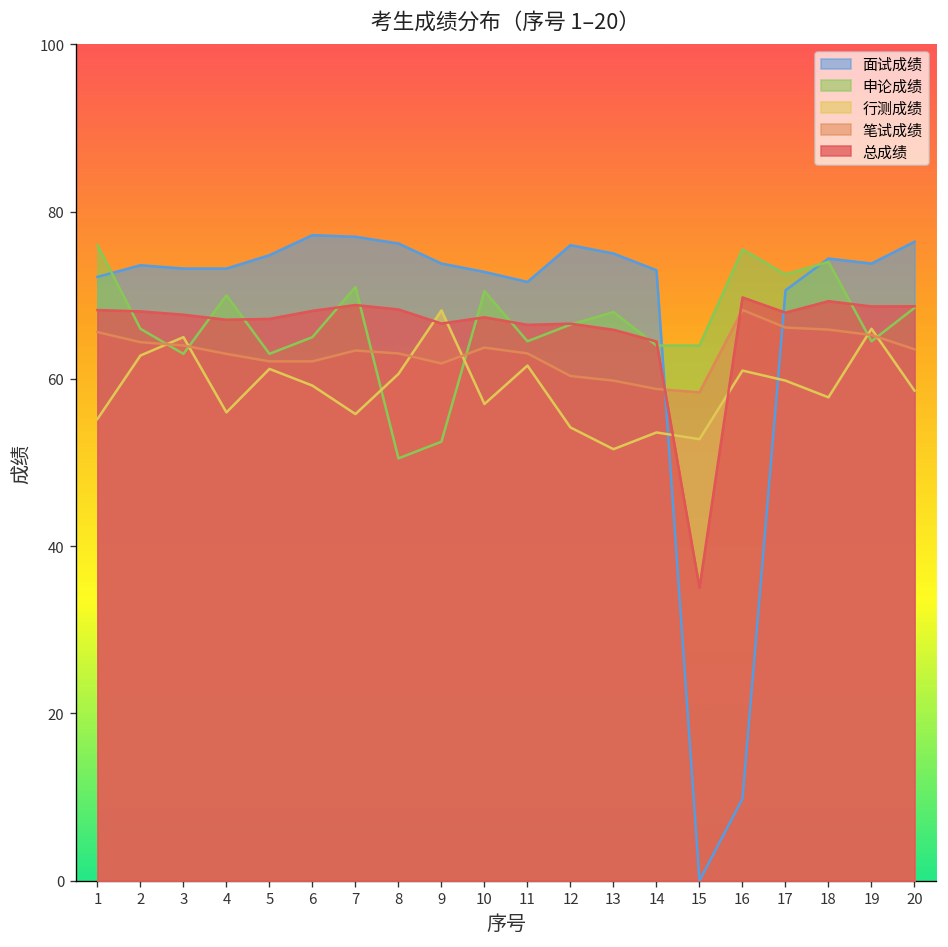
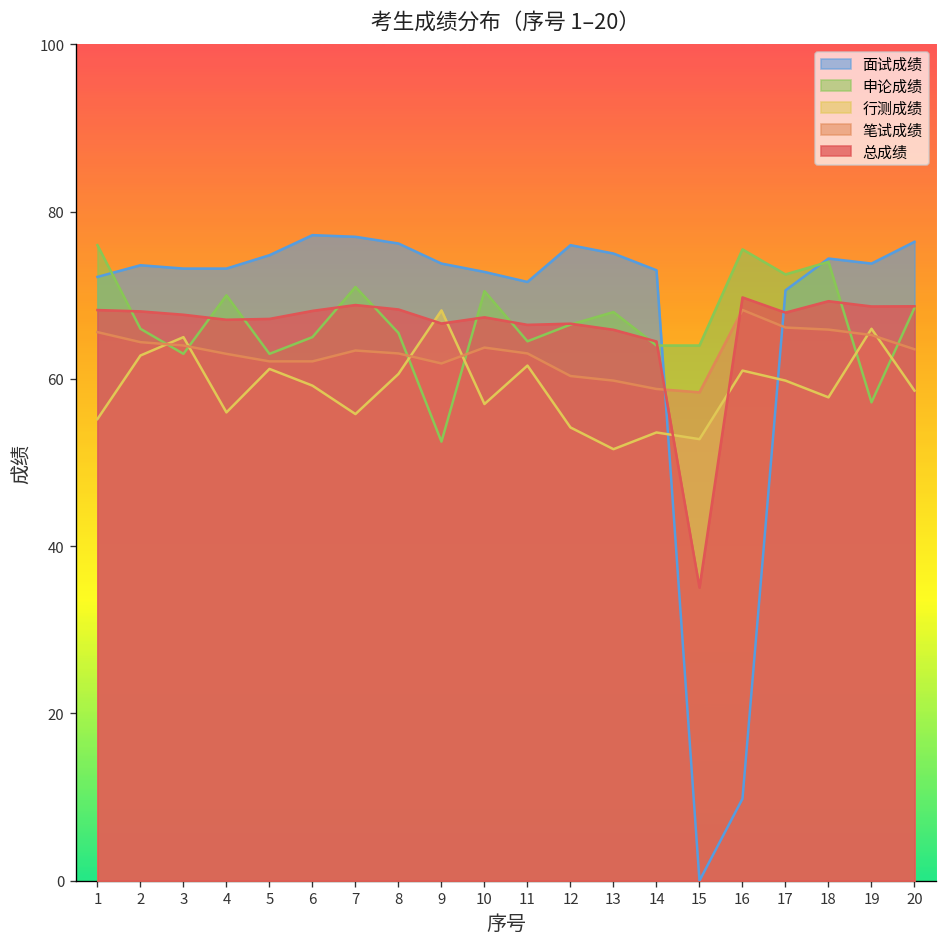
申论成绩, 8: 51 -> 66
申论成绩, 19: 65 -> 57
